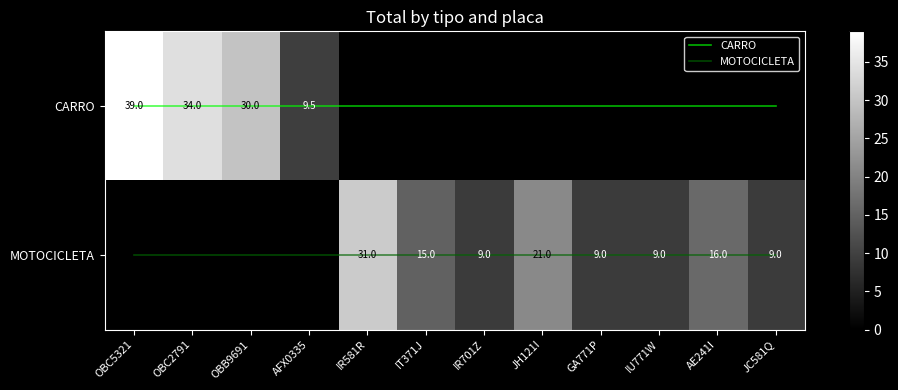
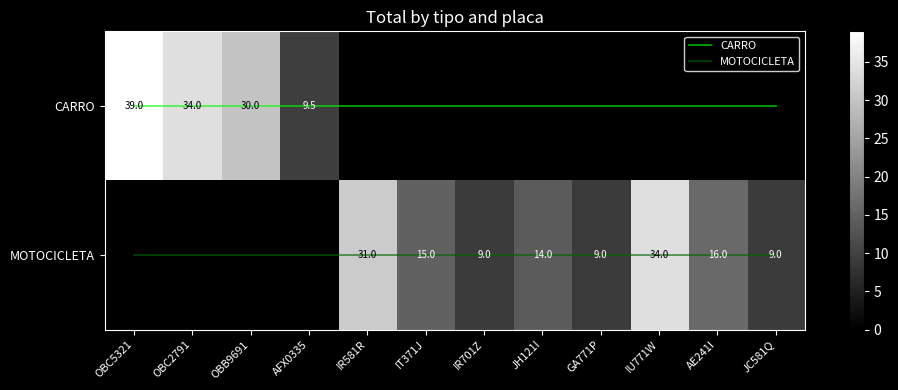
MOTOCICLETA, JH121I: 21.0 -> 14.0
MOTOCICLETA, IU771W: 9.0 -> 34.0
